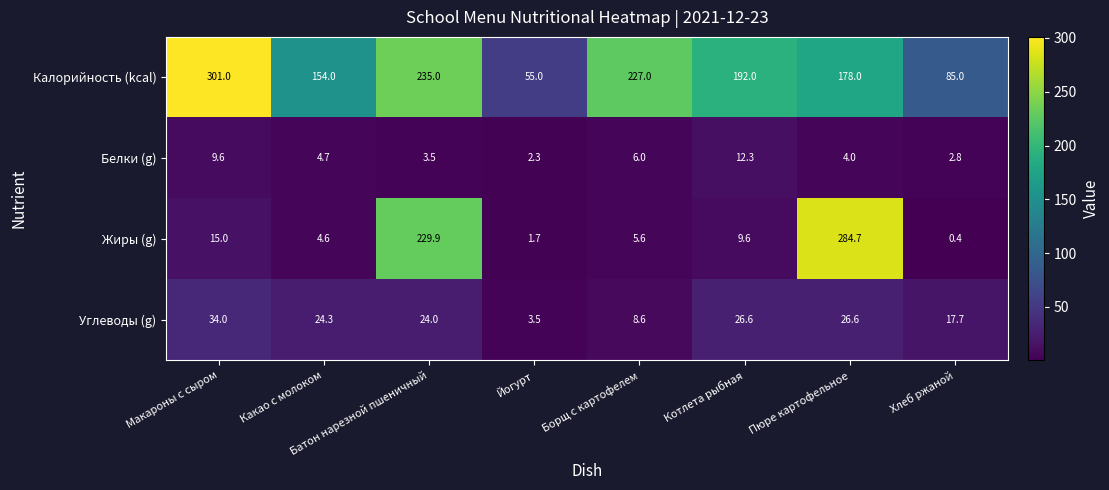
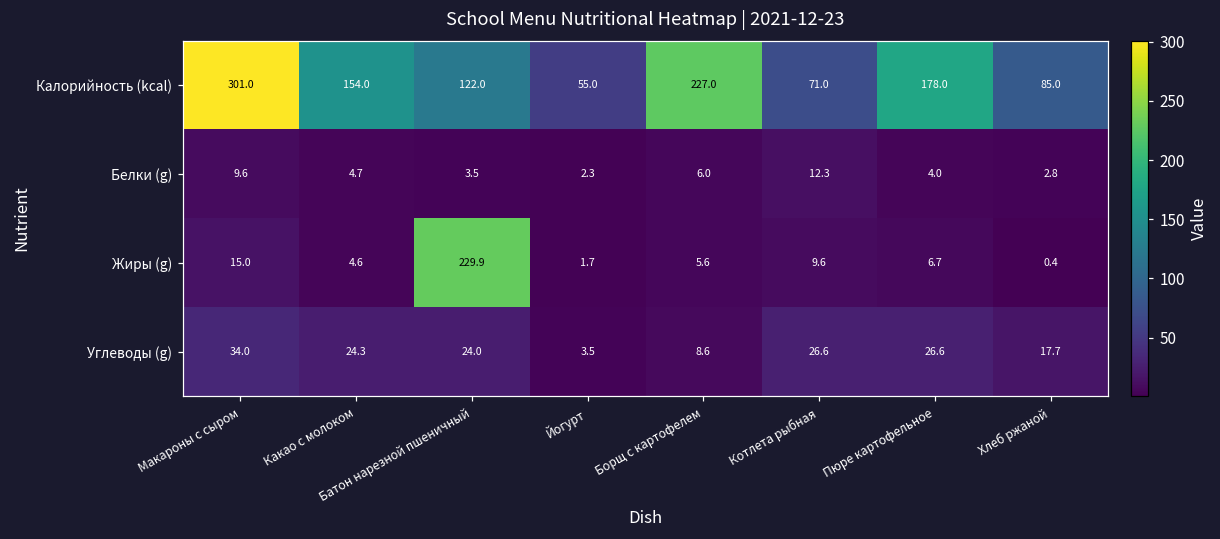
Калорийность (kcal), Батон нарезной пшеничный: 235.0 -> 122.0
Калорийность (kcal), Котлета рыбная: 192.0 -> 71.0
Жиры (g), Пюре картофельное: 284.7 -> 6.7
